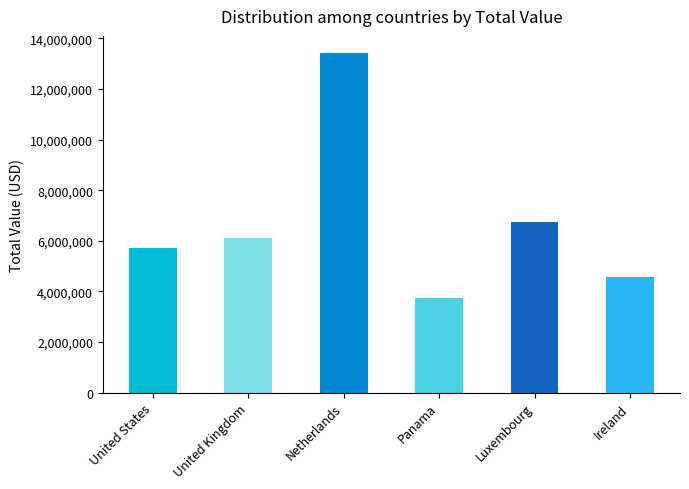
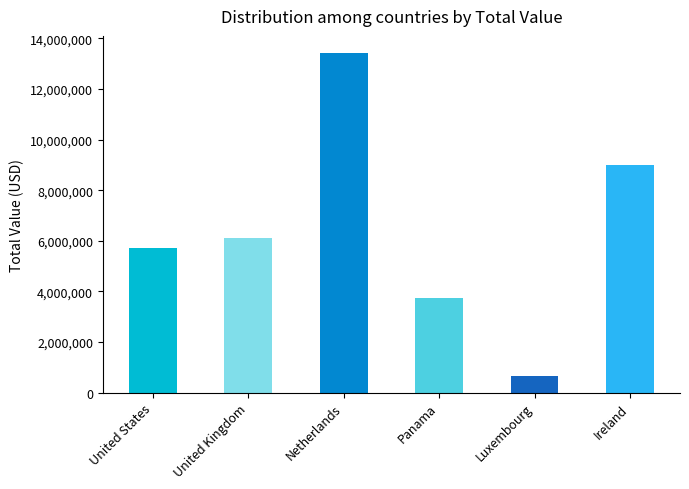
Luxembourg: 6,700,000 -> 600,000
Ireland: 4,600,000 -> 9,000,000
